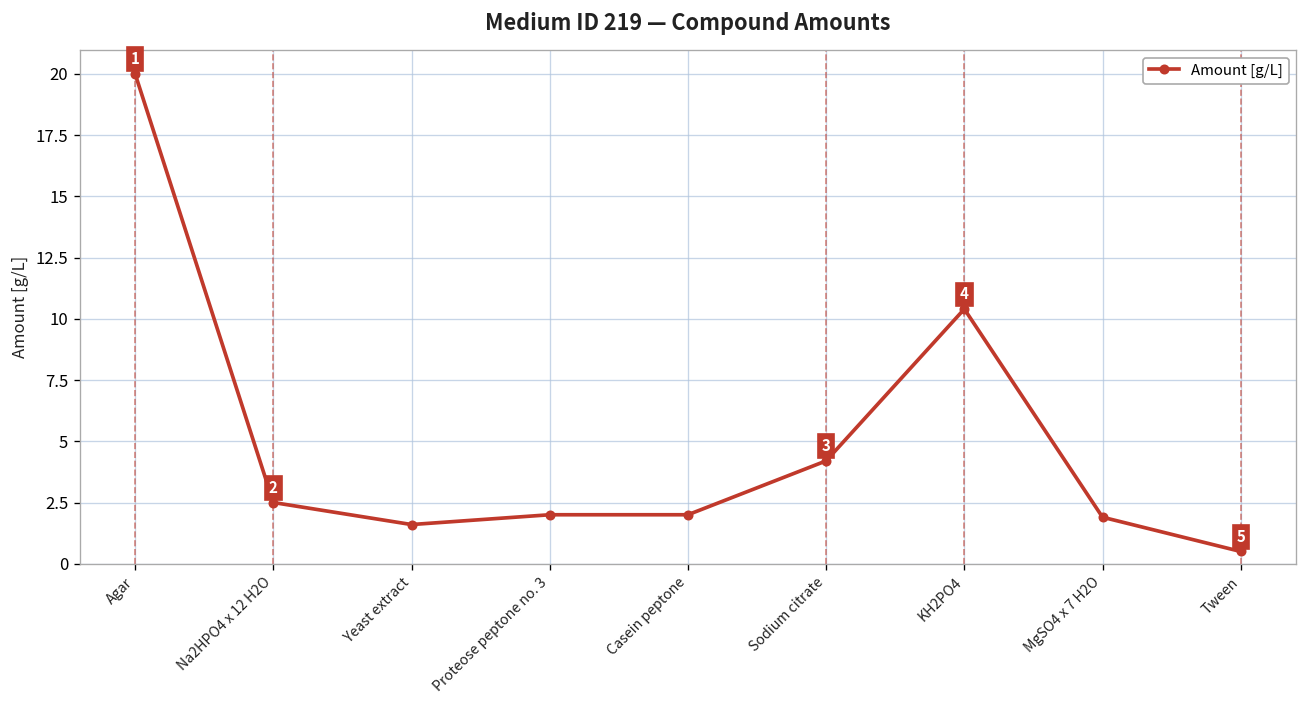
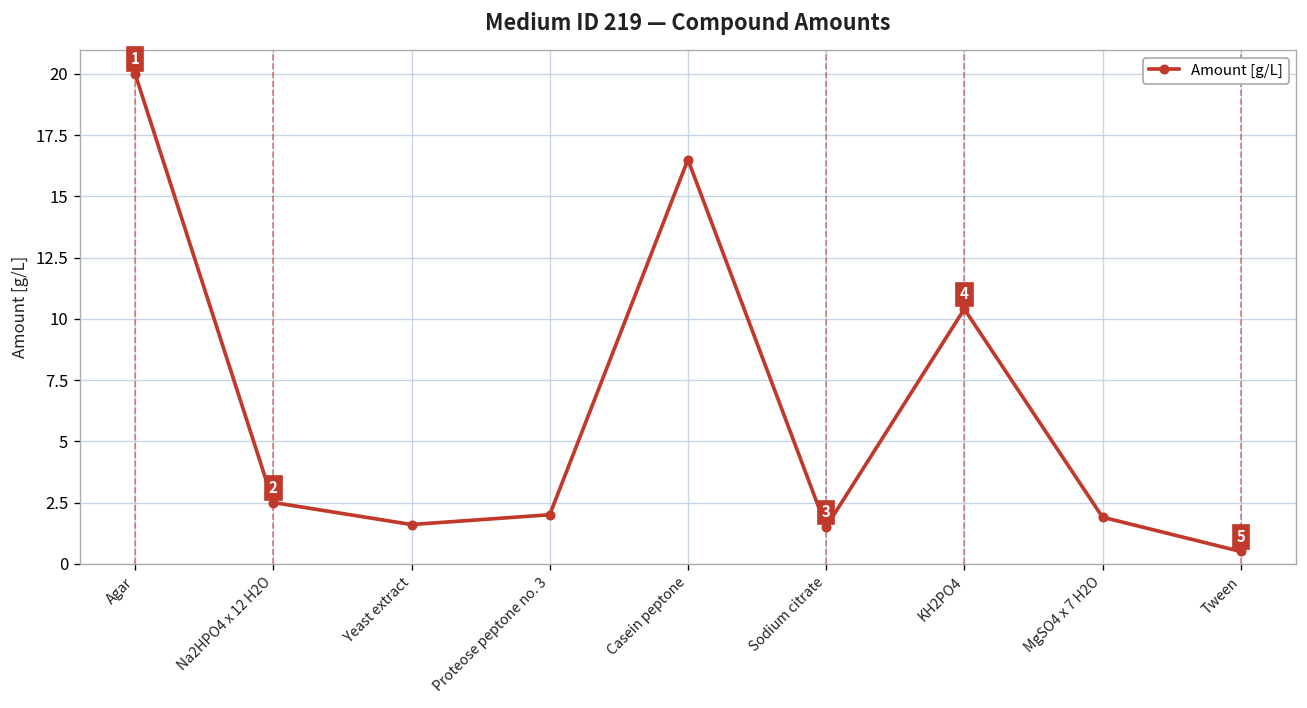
Casein peptone: 2.0 -> 16.5
Sodium citrate: 4.2 -> 1.5
